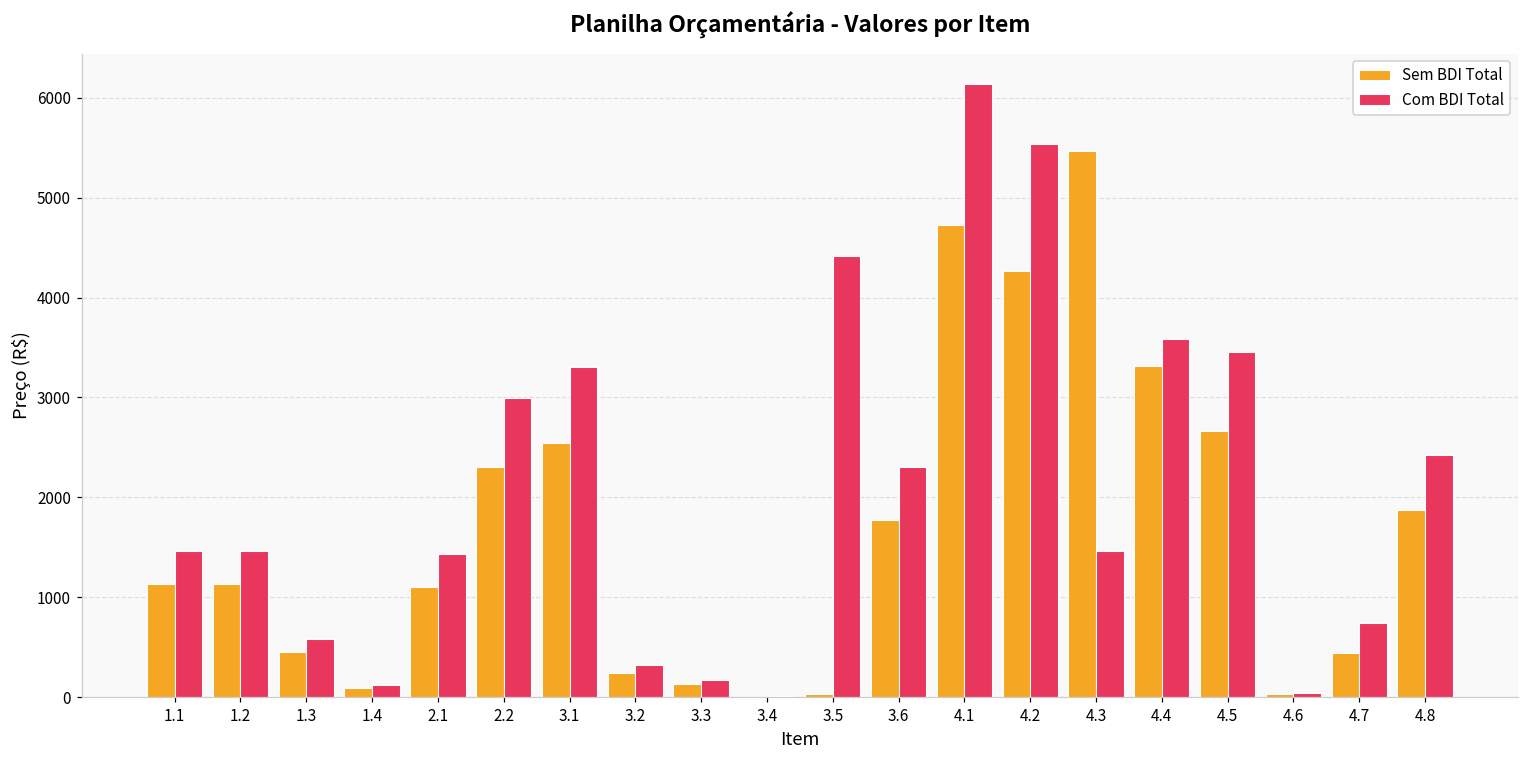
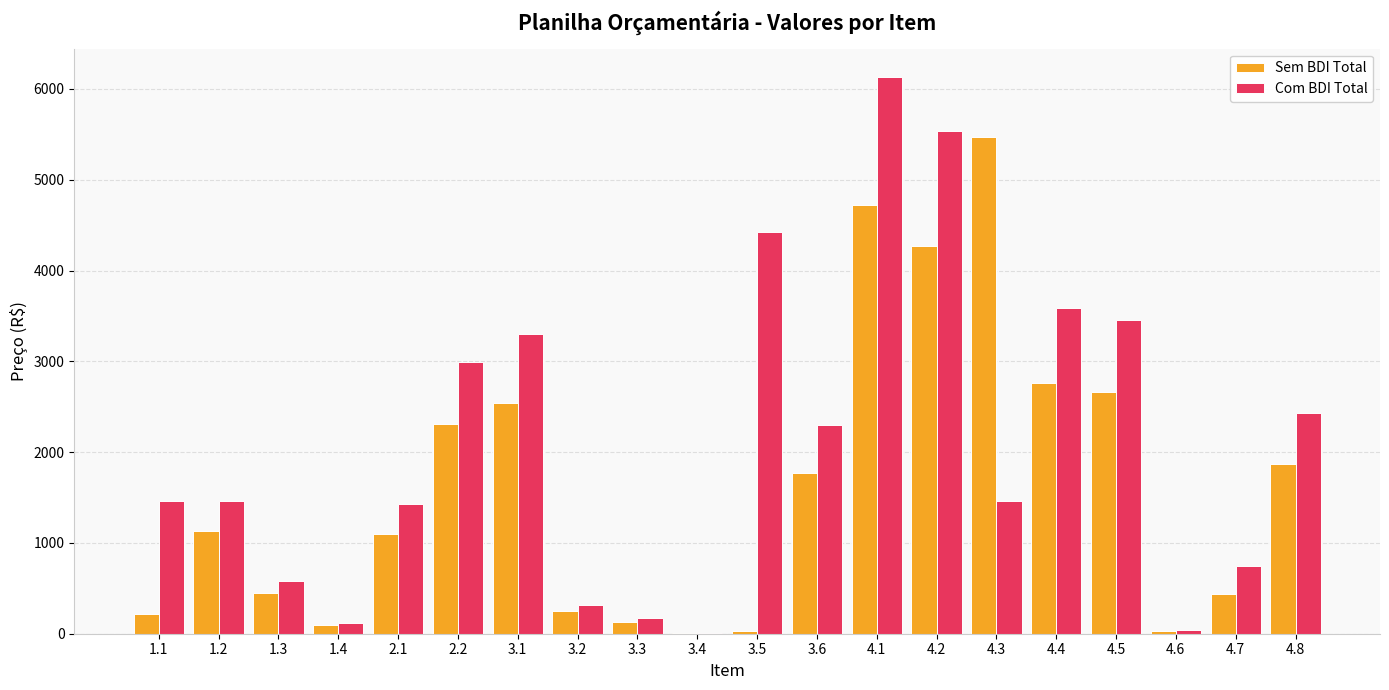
Sem BDI Total, 1.1: 1100 -> 200
Sem BDI Total, 4.4: 3300 -> 2800
